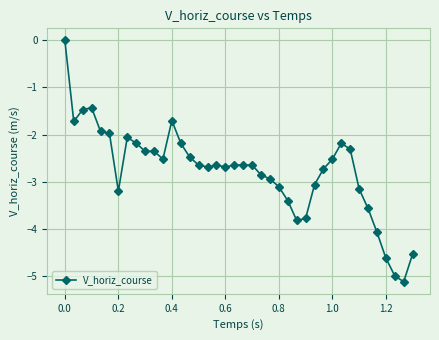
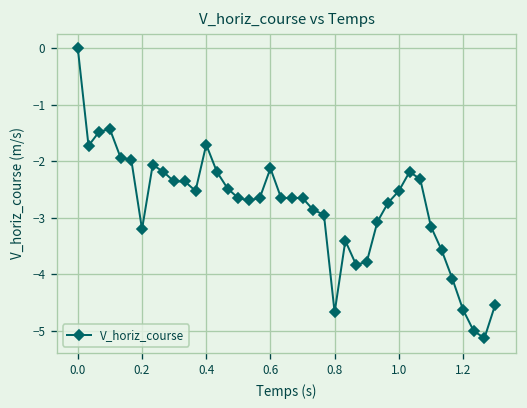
0.6: -2.7 -> -2.1
0.8: -3.1 -> -4.7
